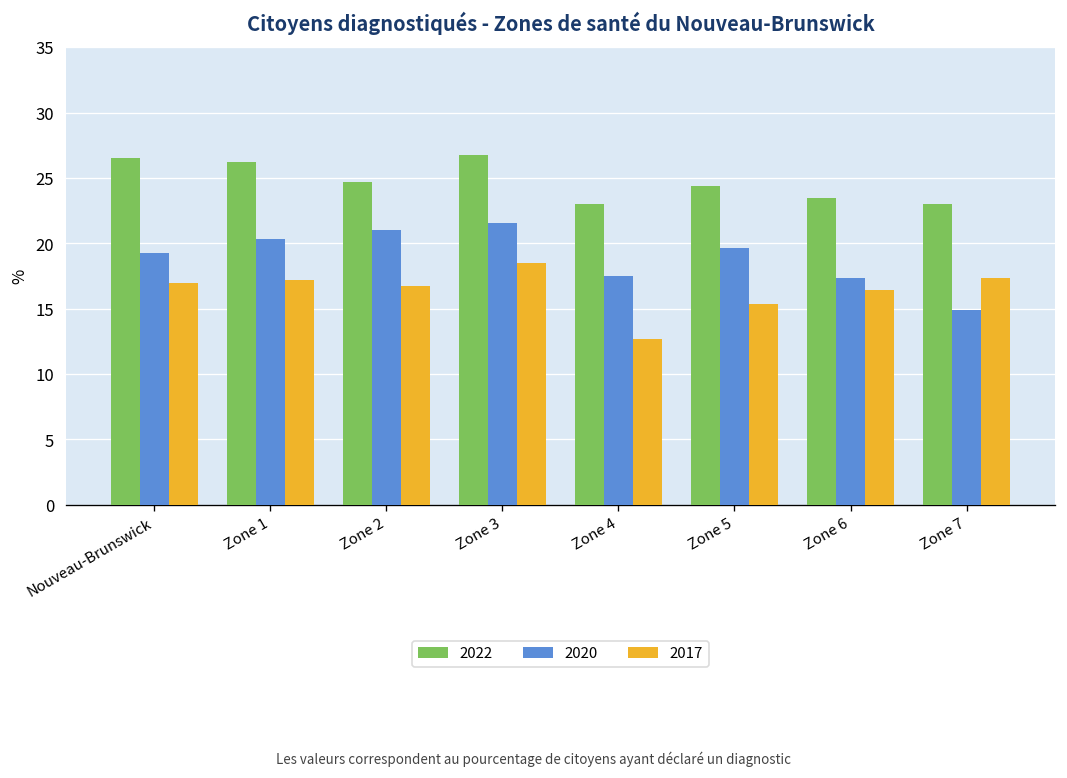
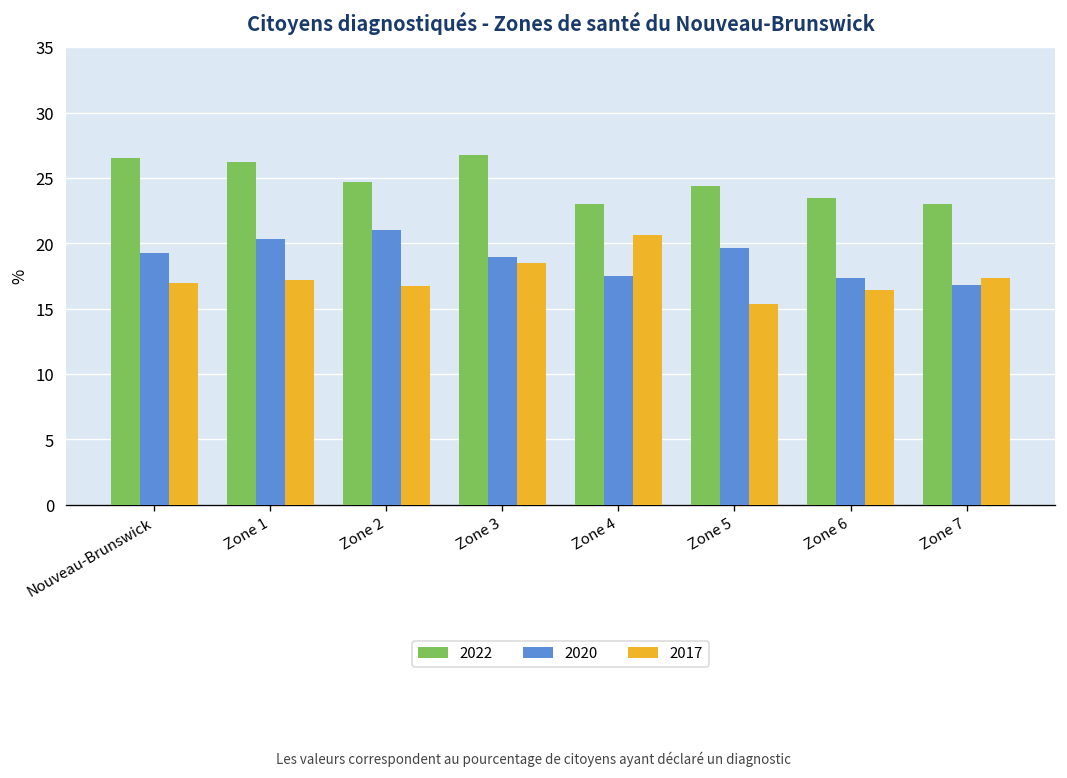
2020, Zone 3: 21.6 -> 18.9
2017, Zone 4: 12.7 -> 20.6
2020, Zone 7: 14.9 -> 16.8
